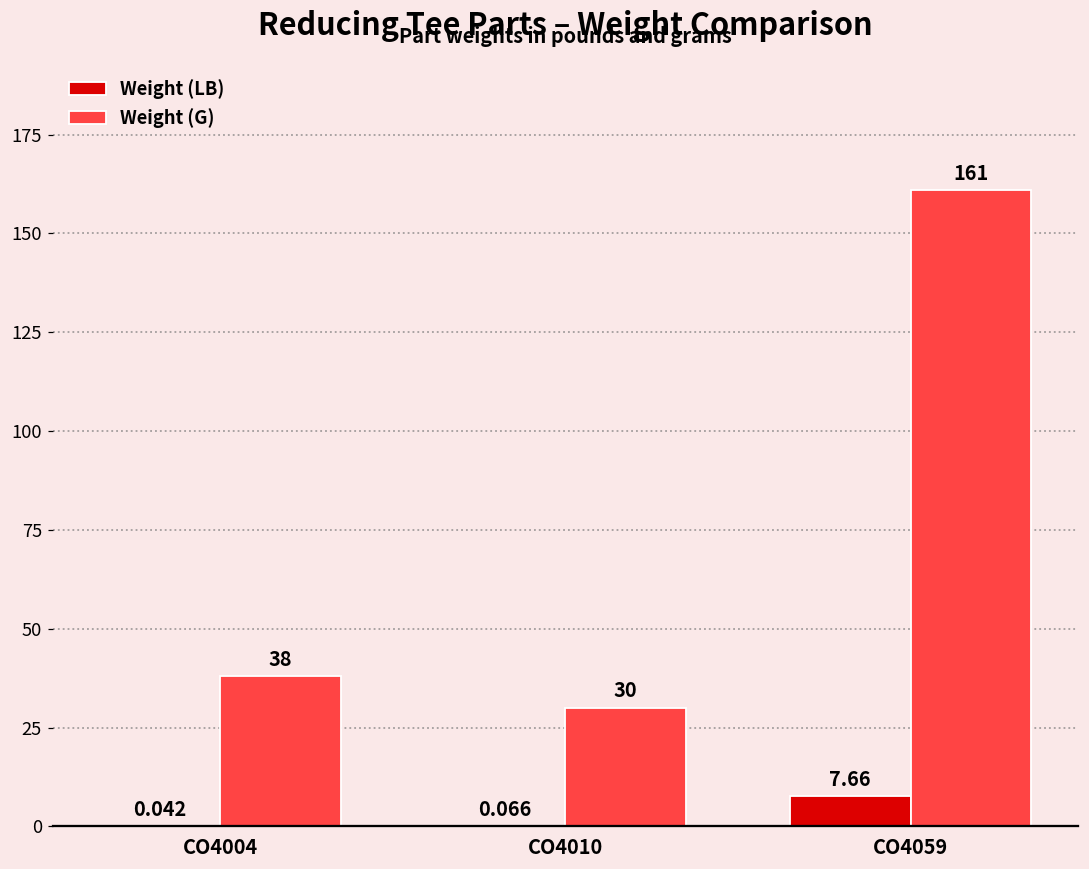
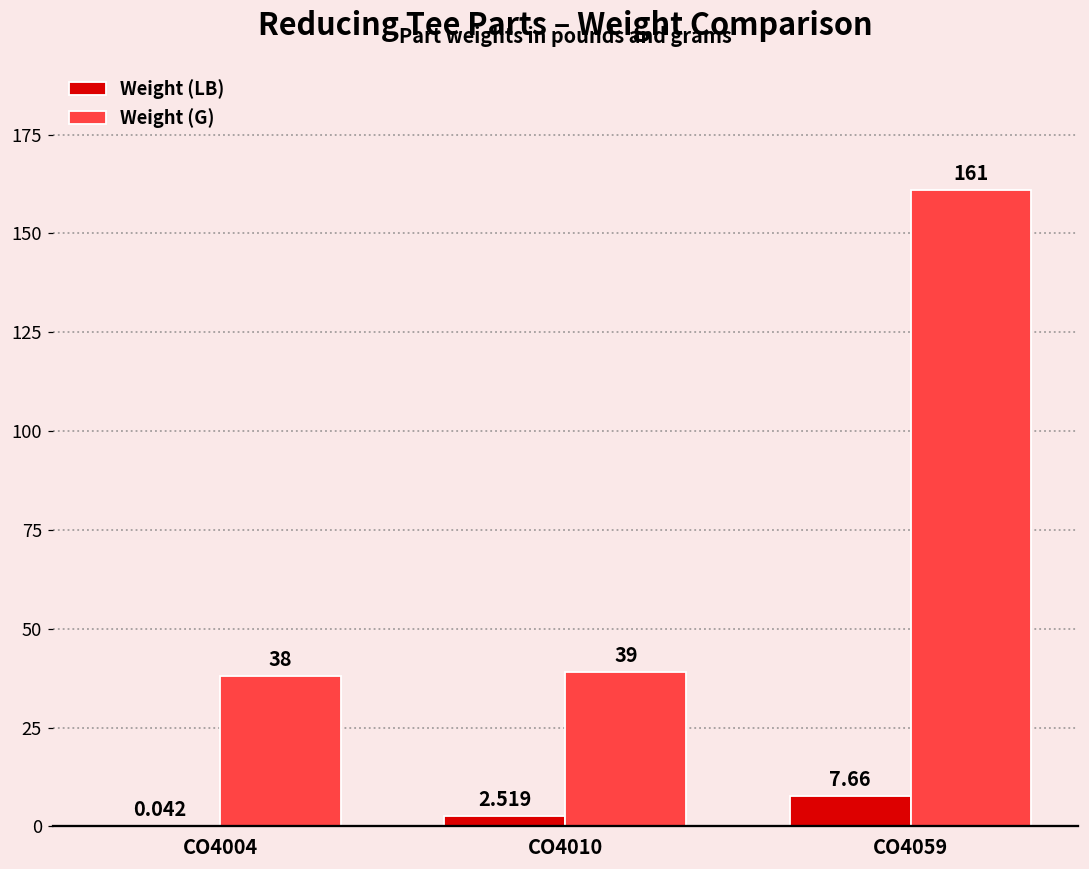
Weight (LB), CO4010: 0.066 -> 2.519
Weight (G), CO4010: 30 -> 39
